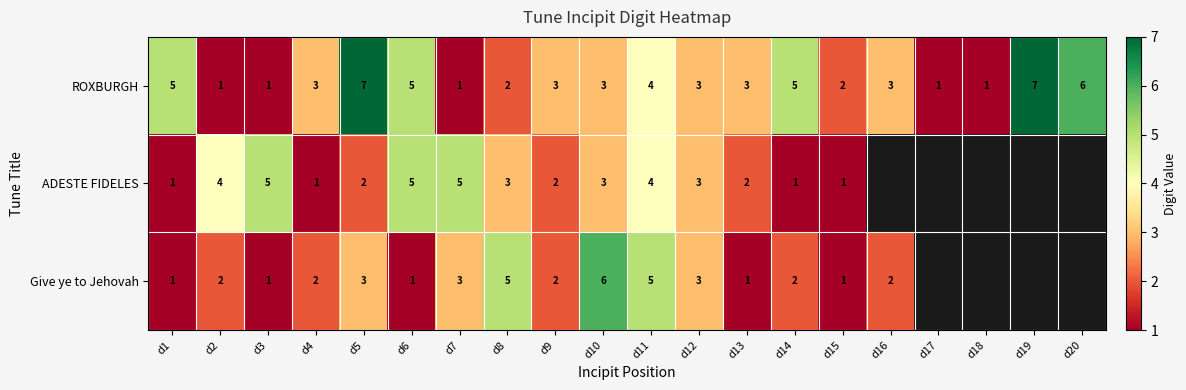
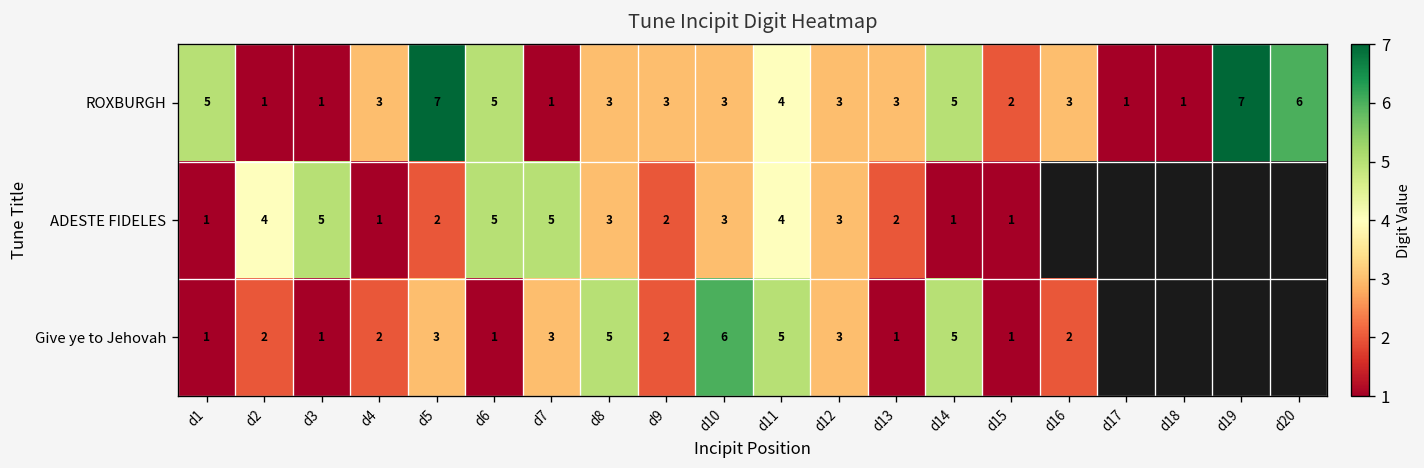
ROXBURGH, d8: 2 -> 3
Give ye to Jehovah, d14: 2 -> 5
